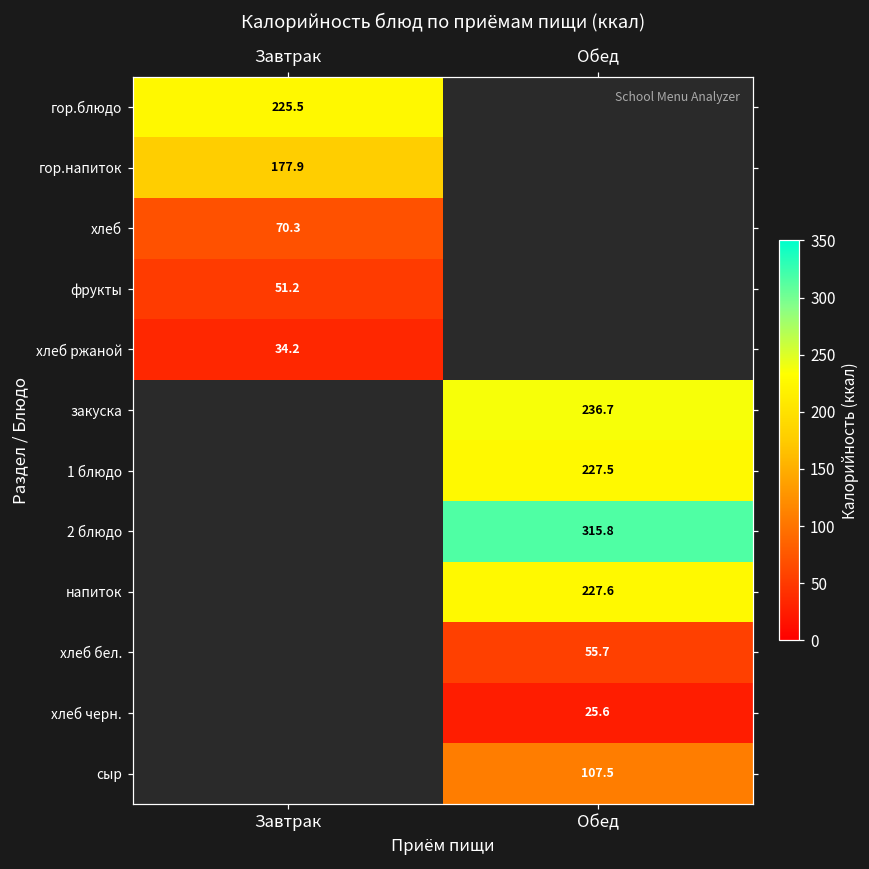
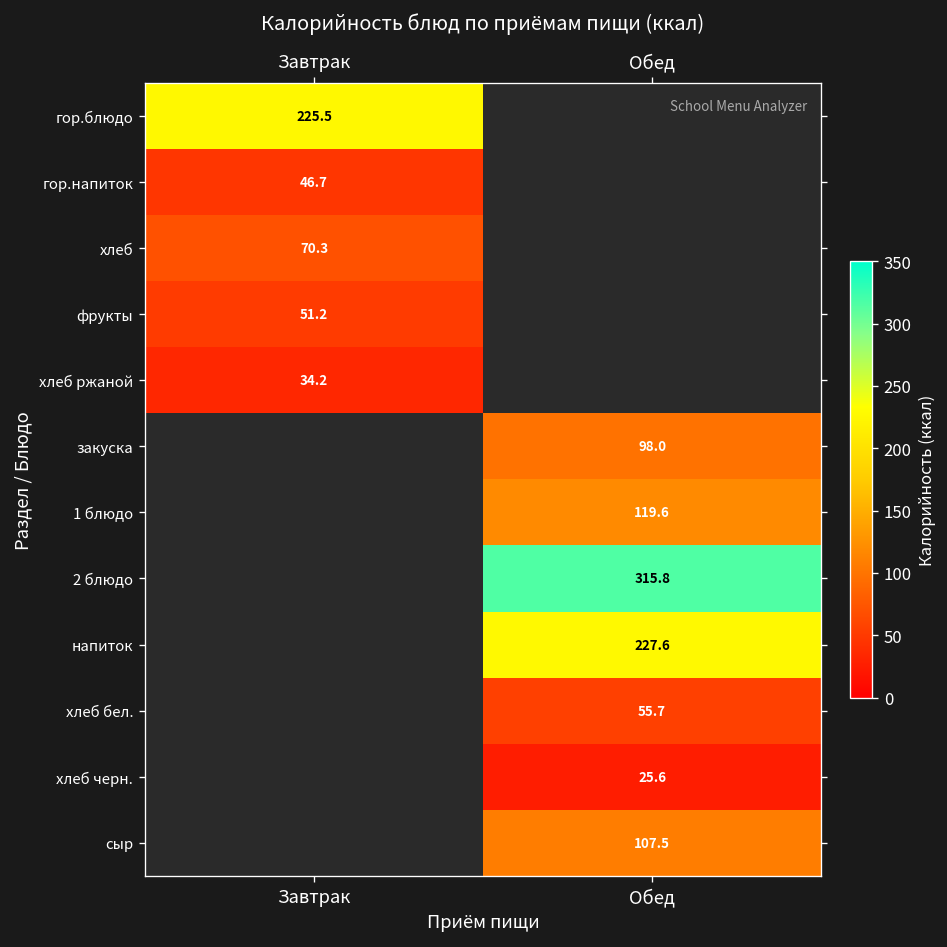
гор.напиток, Завтрак: 177.9 -> 46.7
закуска, Обед: 236.7 -> 98.0
1 блюдо, Обед: 227.5 -> 119.6
